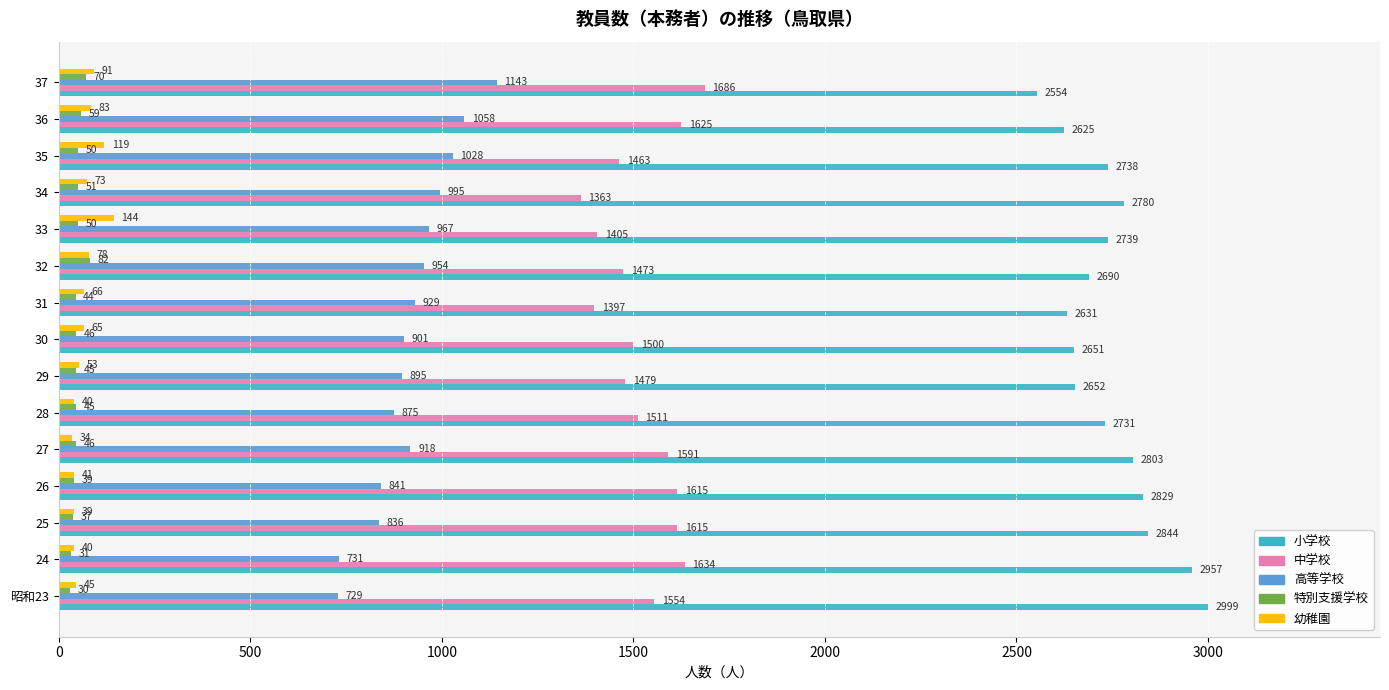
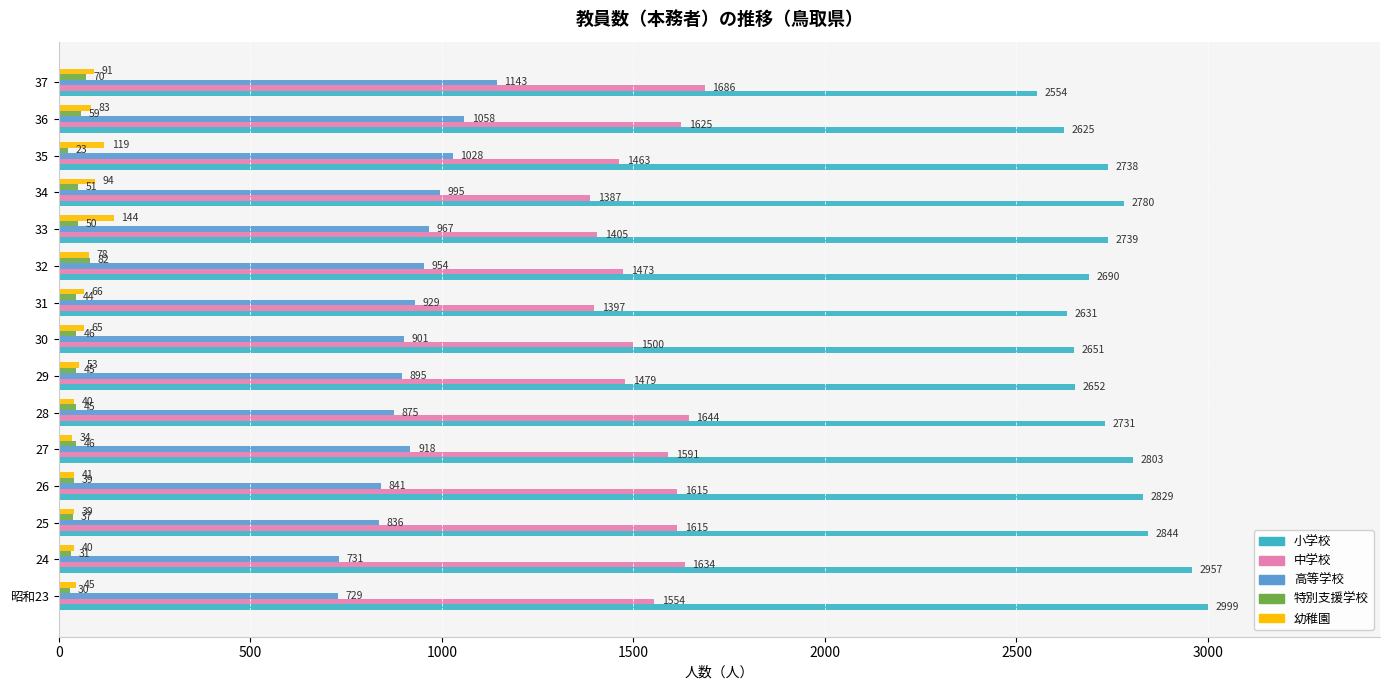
特別支援学校, 35: 50 -> 23
幼稚園, 34: 73 -> 94
中学校, 34: 1363 -> 1387
中学校, 28: 1511 -> 1644
